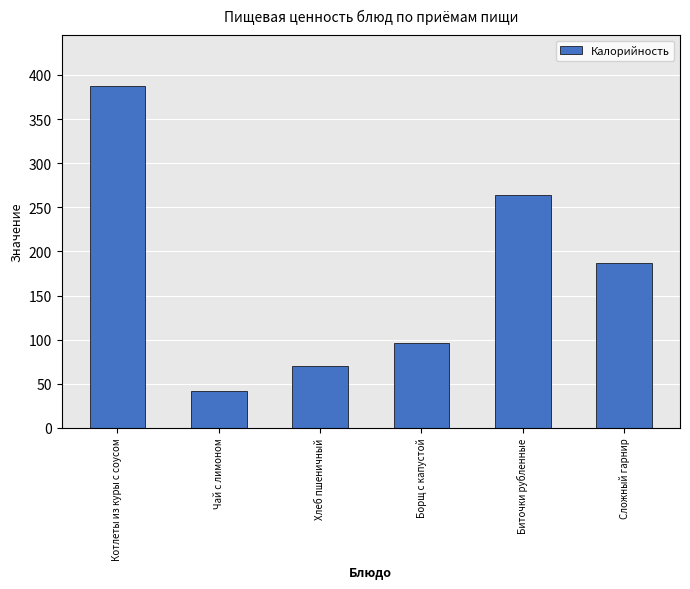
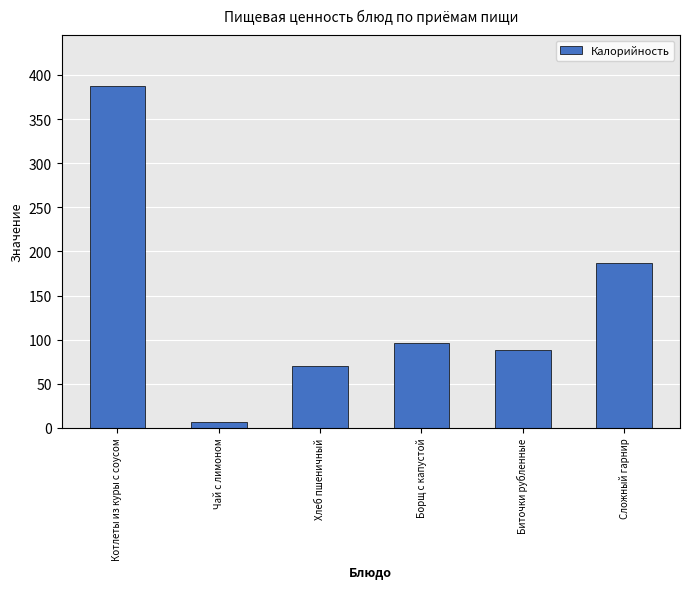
Чай с лимоном: 40 -> 10
Биточки рубленные: 260 -> 90
